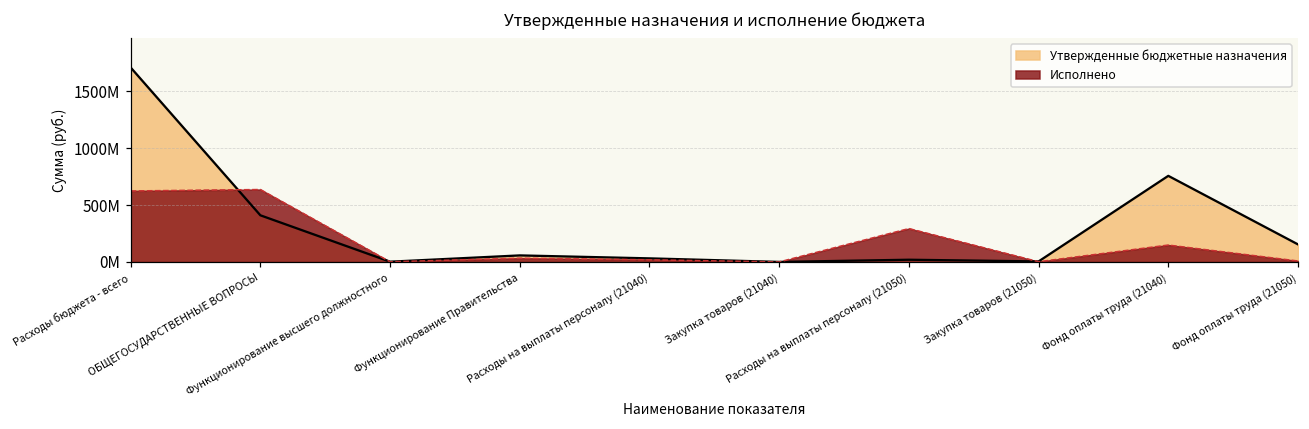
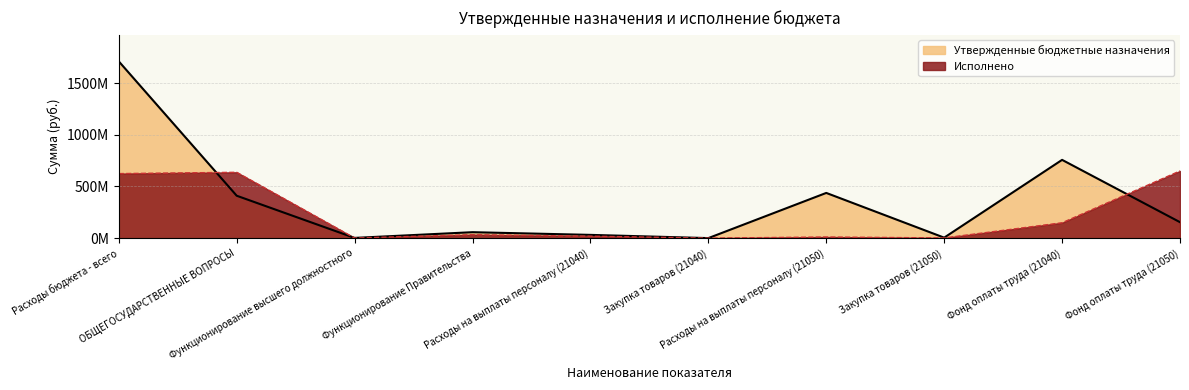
Утвержденные бюджетные назначения, Расходы на выплаты персоналу (21050): 20000000 -> 440000000
Исполнено, Расходы на выплаты персоналу (21050): 290000000 -> 10000000
Исполнено, Фонд оплаты труда (21050): 10000000 -> 650000000
